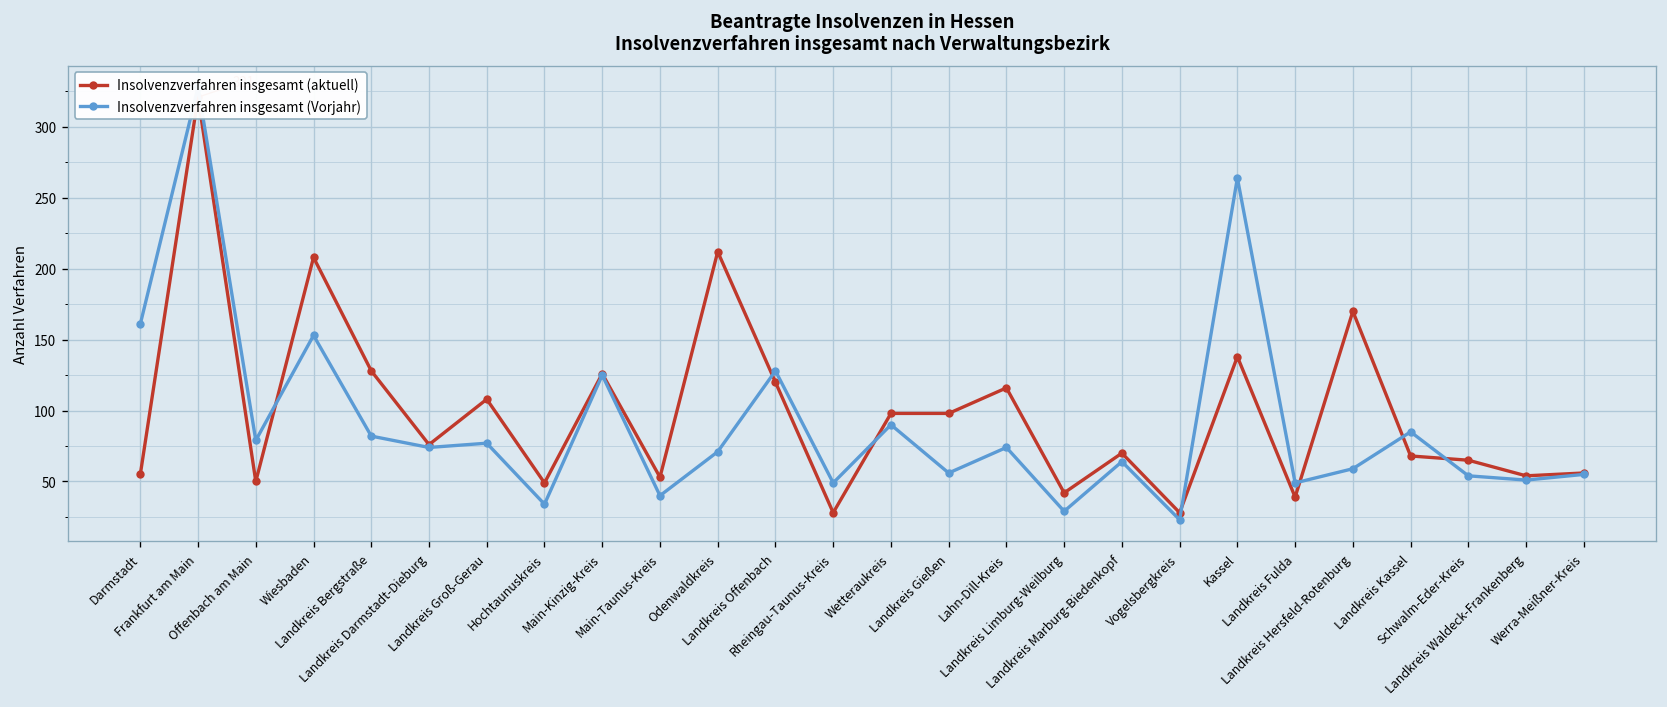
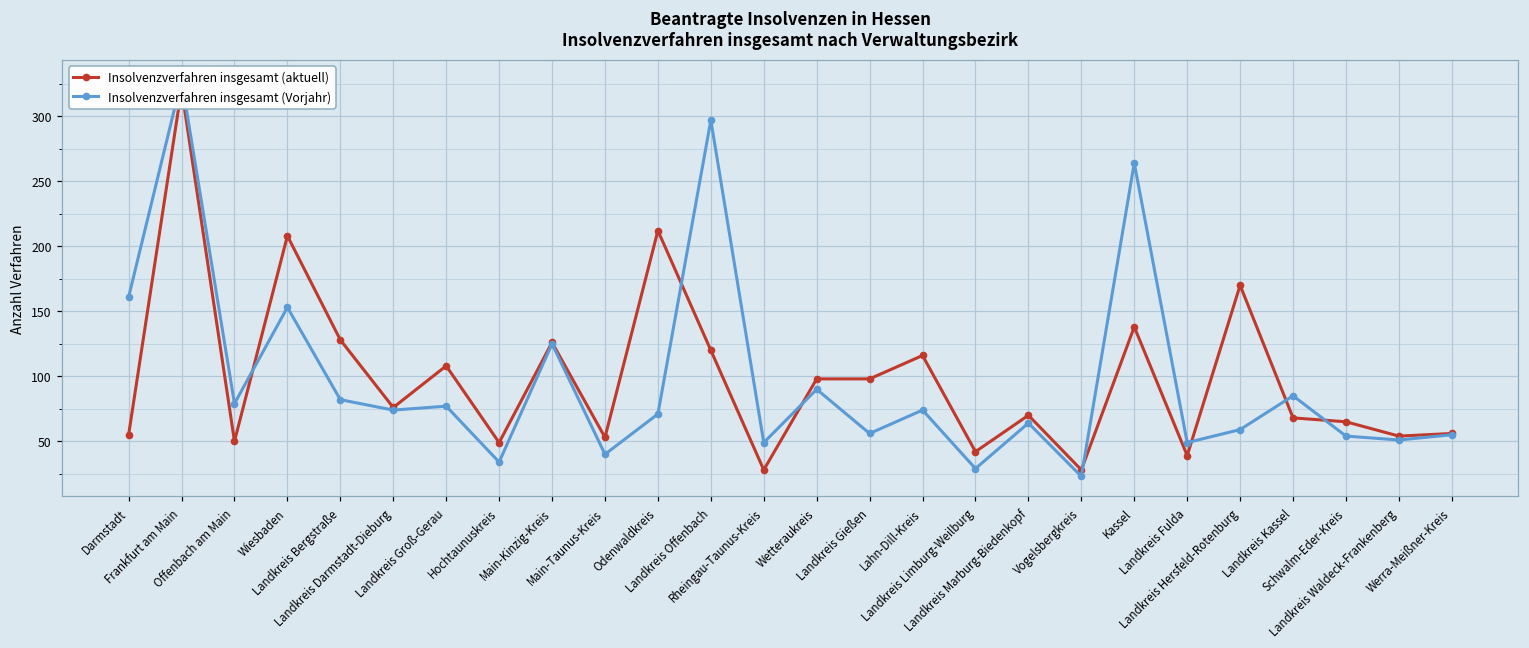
Insolvenzverfahren insgesamt (Vorjahr), Landkreis Offenbach: 128 -> 297
